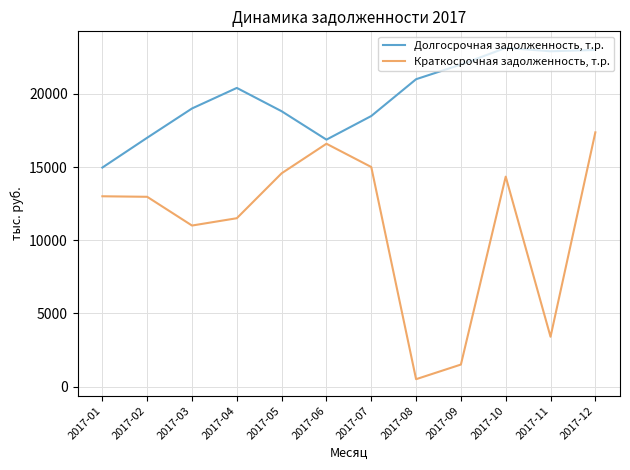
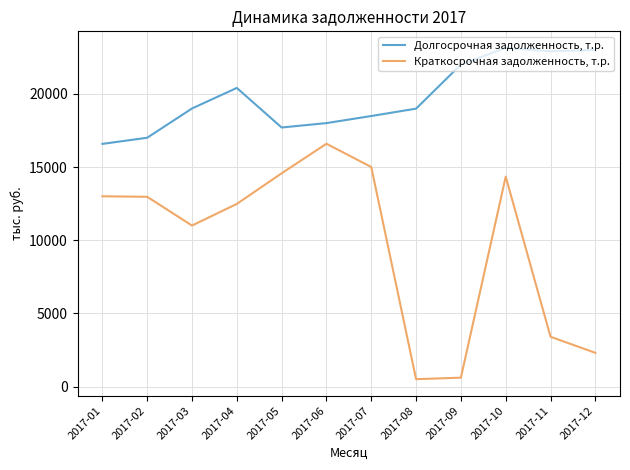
Долгосрочная задолженность, т.р., 2017-01: 15000 -> 16600
Краткосрочная задолженность, т.р., 2017-04: 11500 -> 12500
Долгосрочная задолженность, т.р., 2017-05: 18800 -> 17700
Долгосрочная задолженность, т.р., 2017-06: 16900 -> 18000
Долгосрочная задолженность, т.р., 2017-08: 21000 -> 19000
Краткосрочная задолженность, т.р., 2017-09: 1500 -> 600
Краткосрочная задолженность, т.р., 2017-12: 17400 -> 2300
